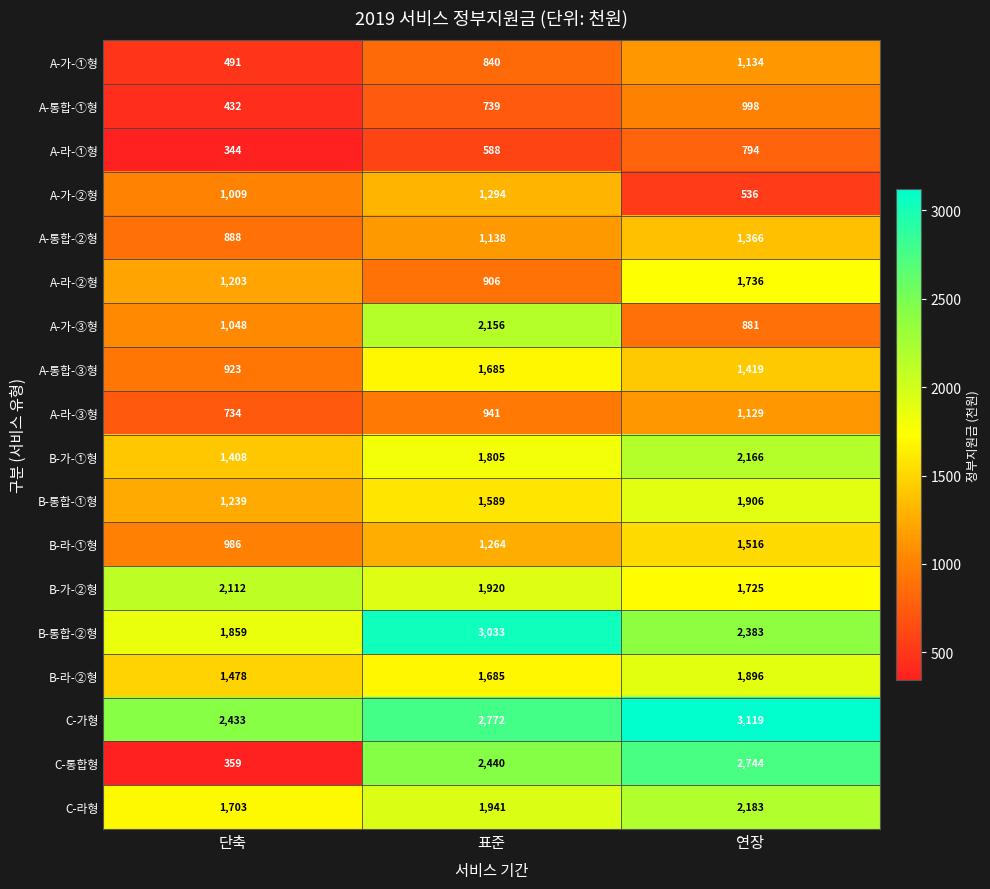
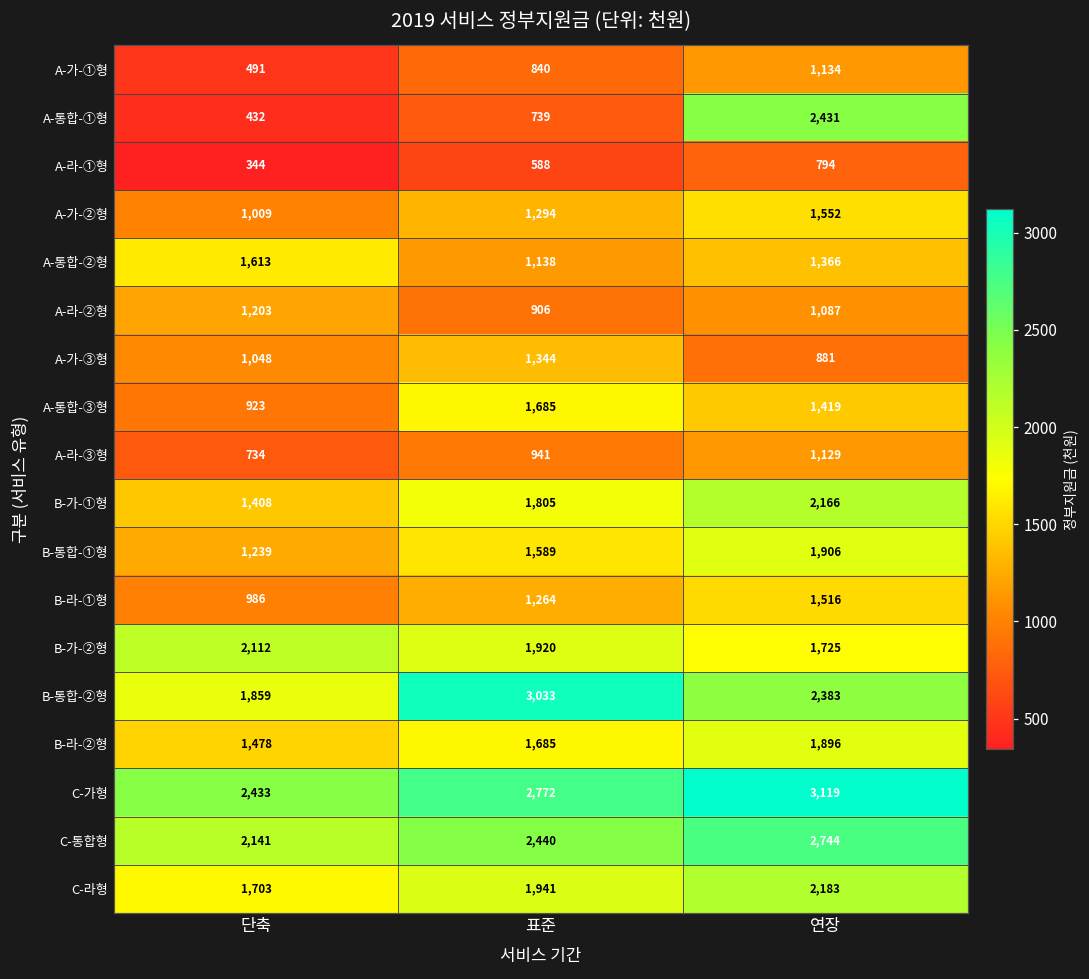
A-통합-➀형, 연장: 998 -> 2,431
A-가-➁형, 연장: 536 -> 1,552
A-통합-➁형, 단축: 888 -> 1,613
A-라-➁형, 연장: 1,736 -> 1,087
A-가-➂형, 표준: 2,156 -> 1,344
C-통합형, 단축: 359 -> 2,141
